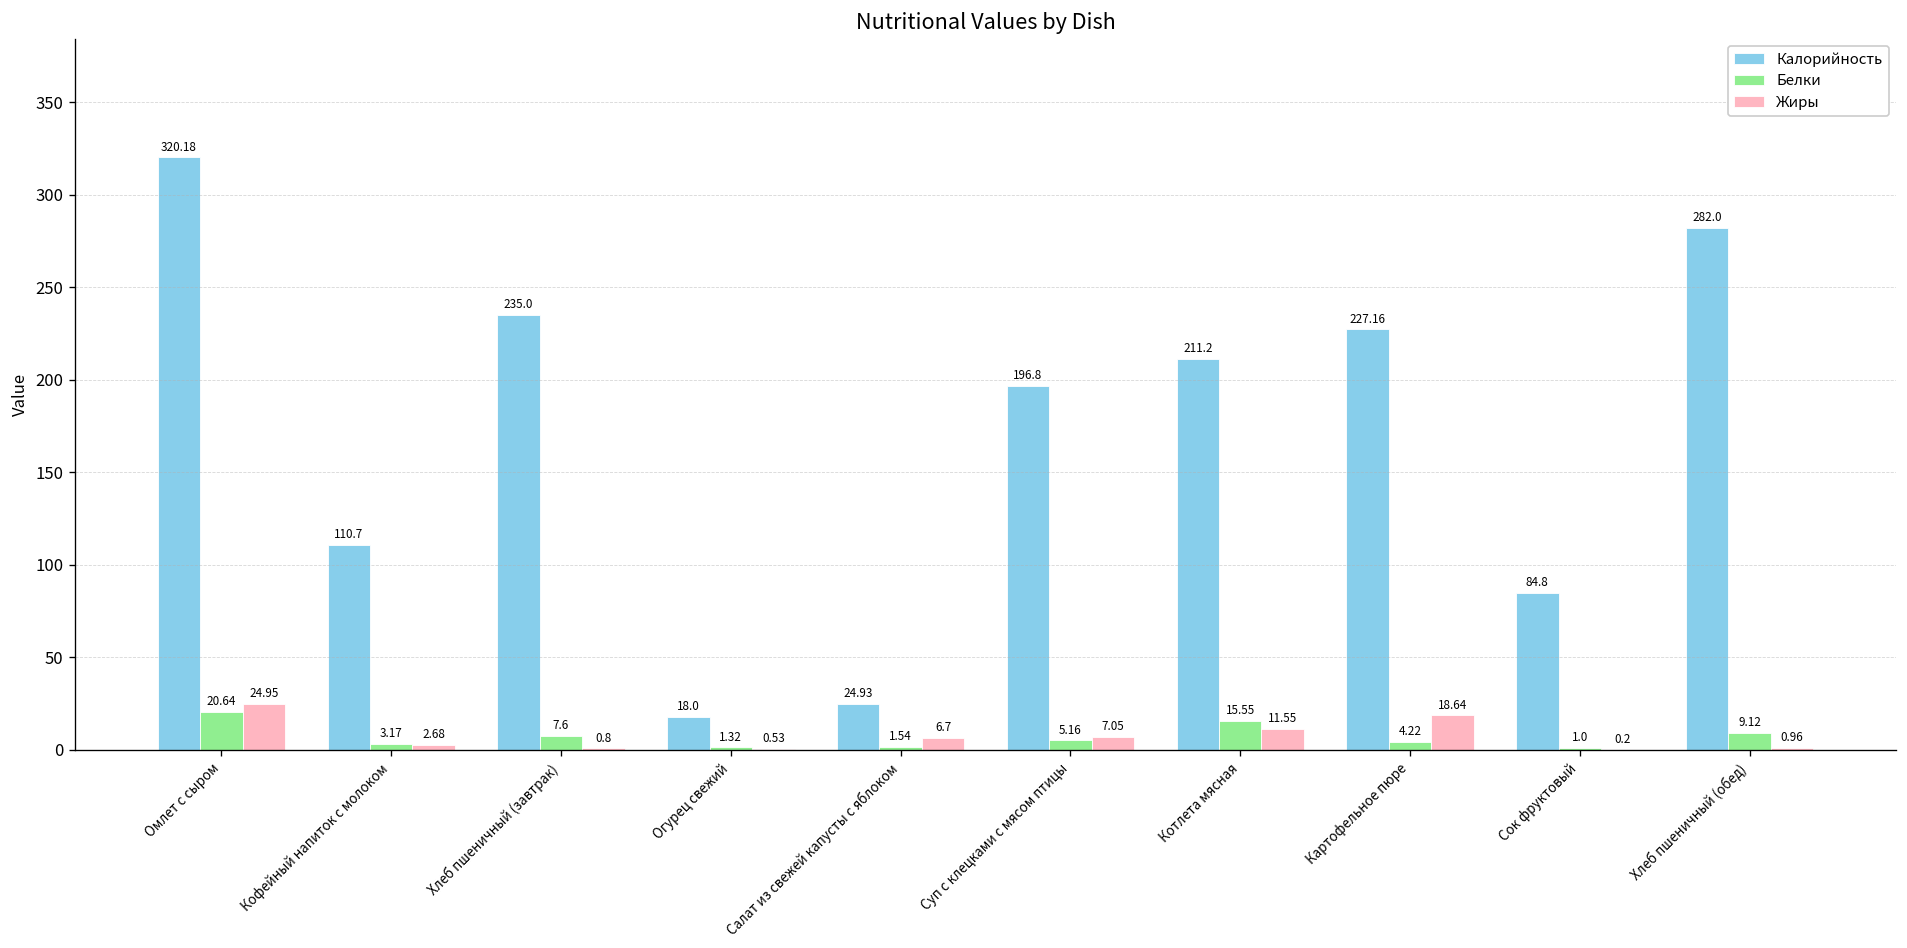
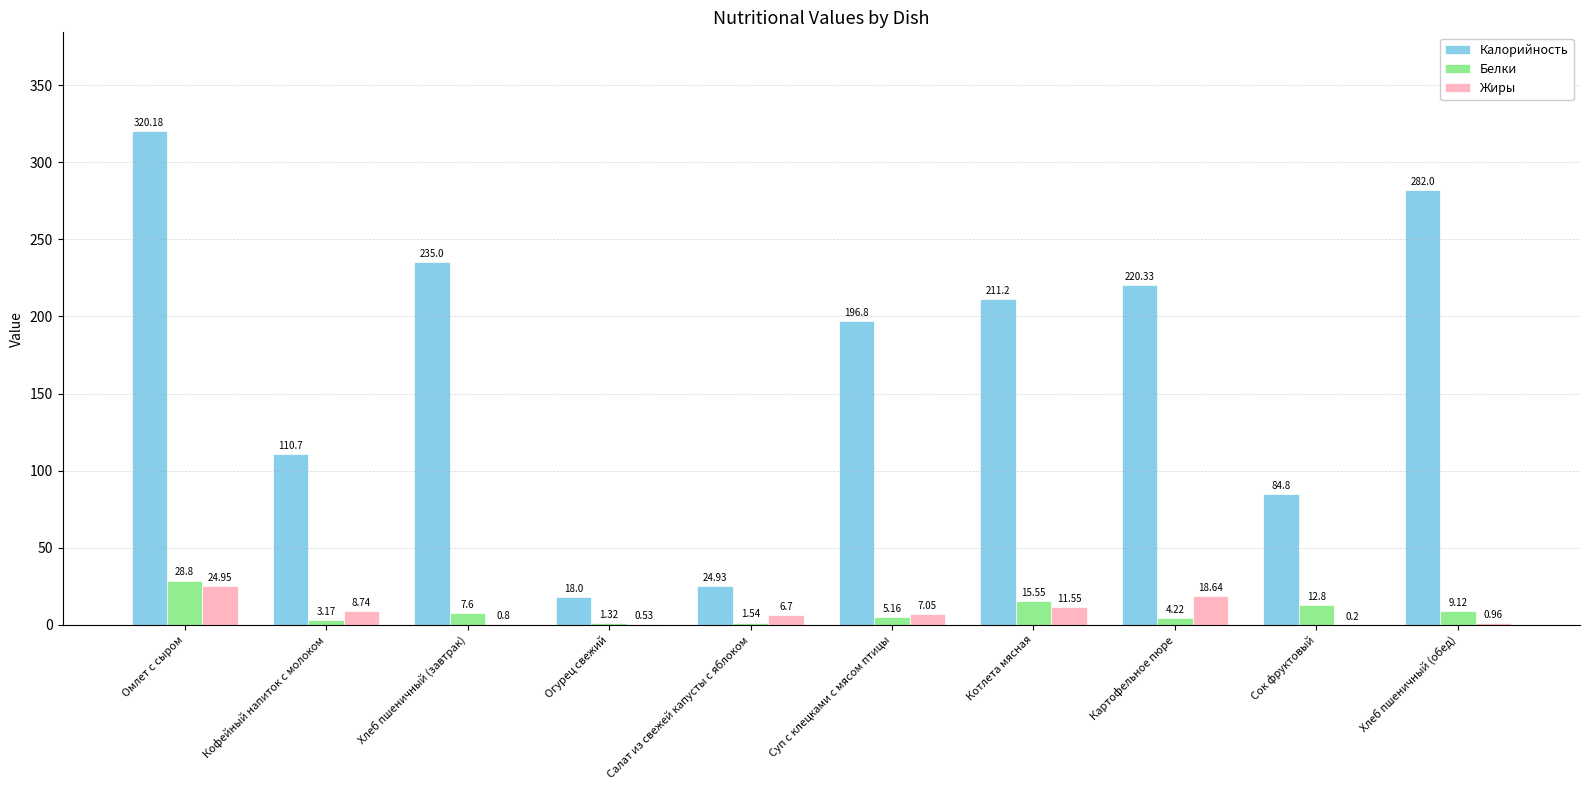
Белки, Омлет с сыром: 20.64 -> 28.8
Жиры, Кофейный напиток с молоком: 2.68 -> 8.74
Калорийность, Картофельное пюре: 227.16 -> 220.33
Белки, Сок фруктовый: 1.0 -> 12.8
